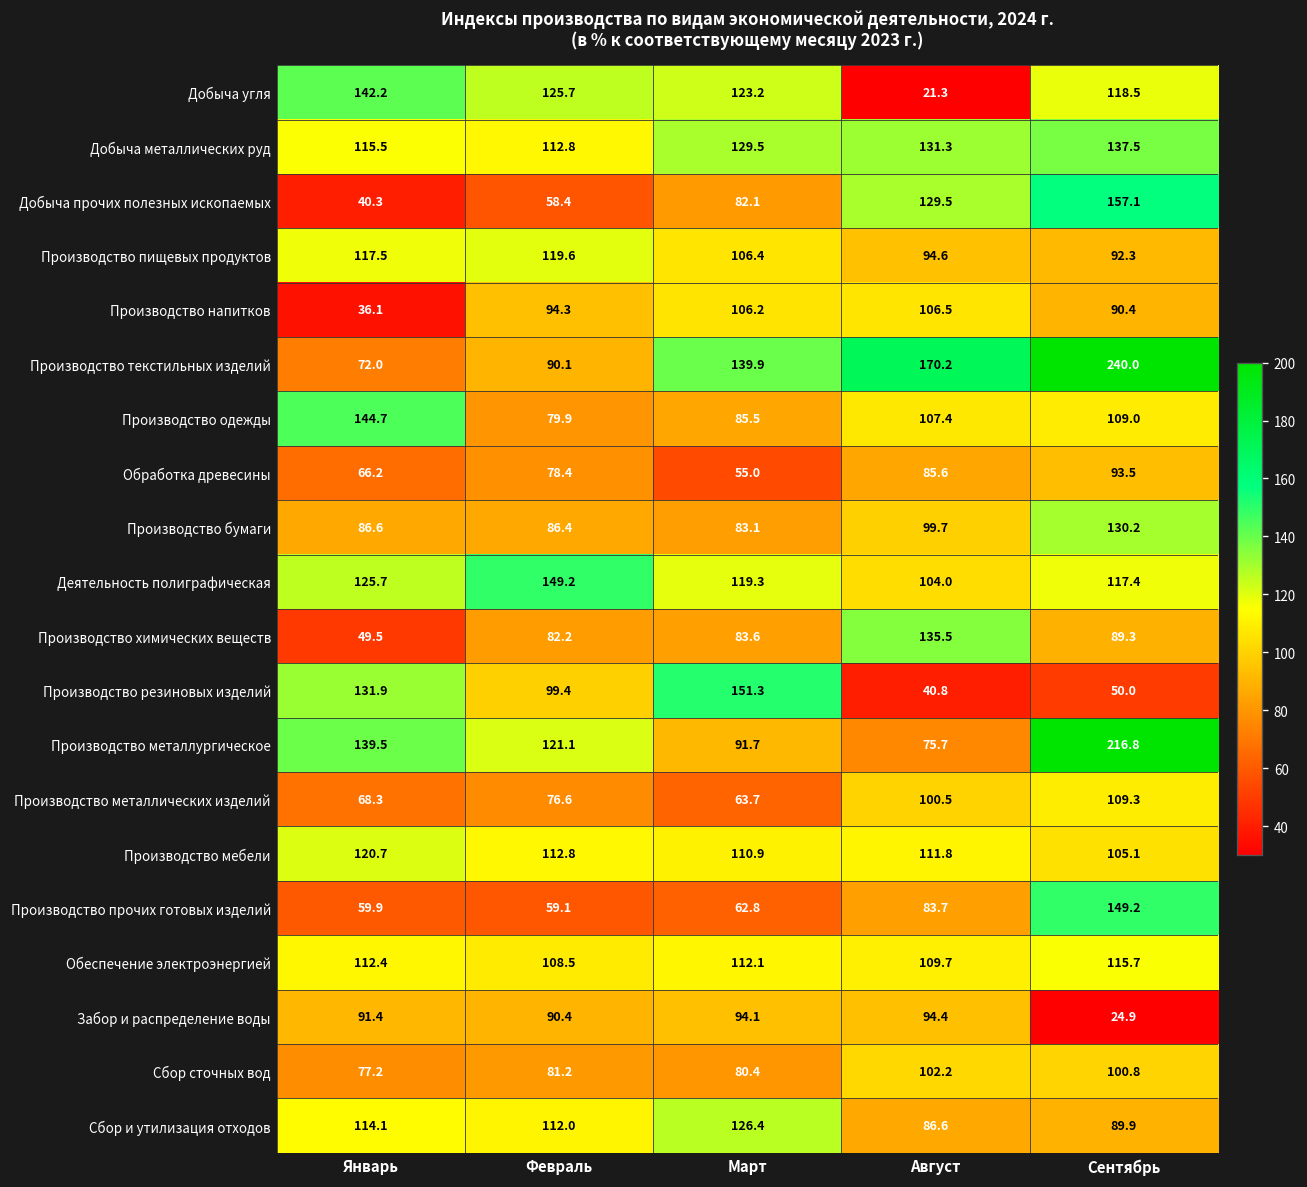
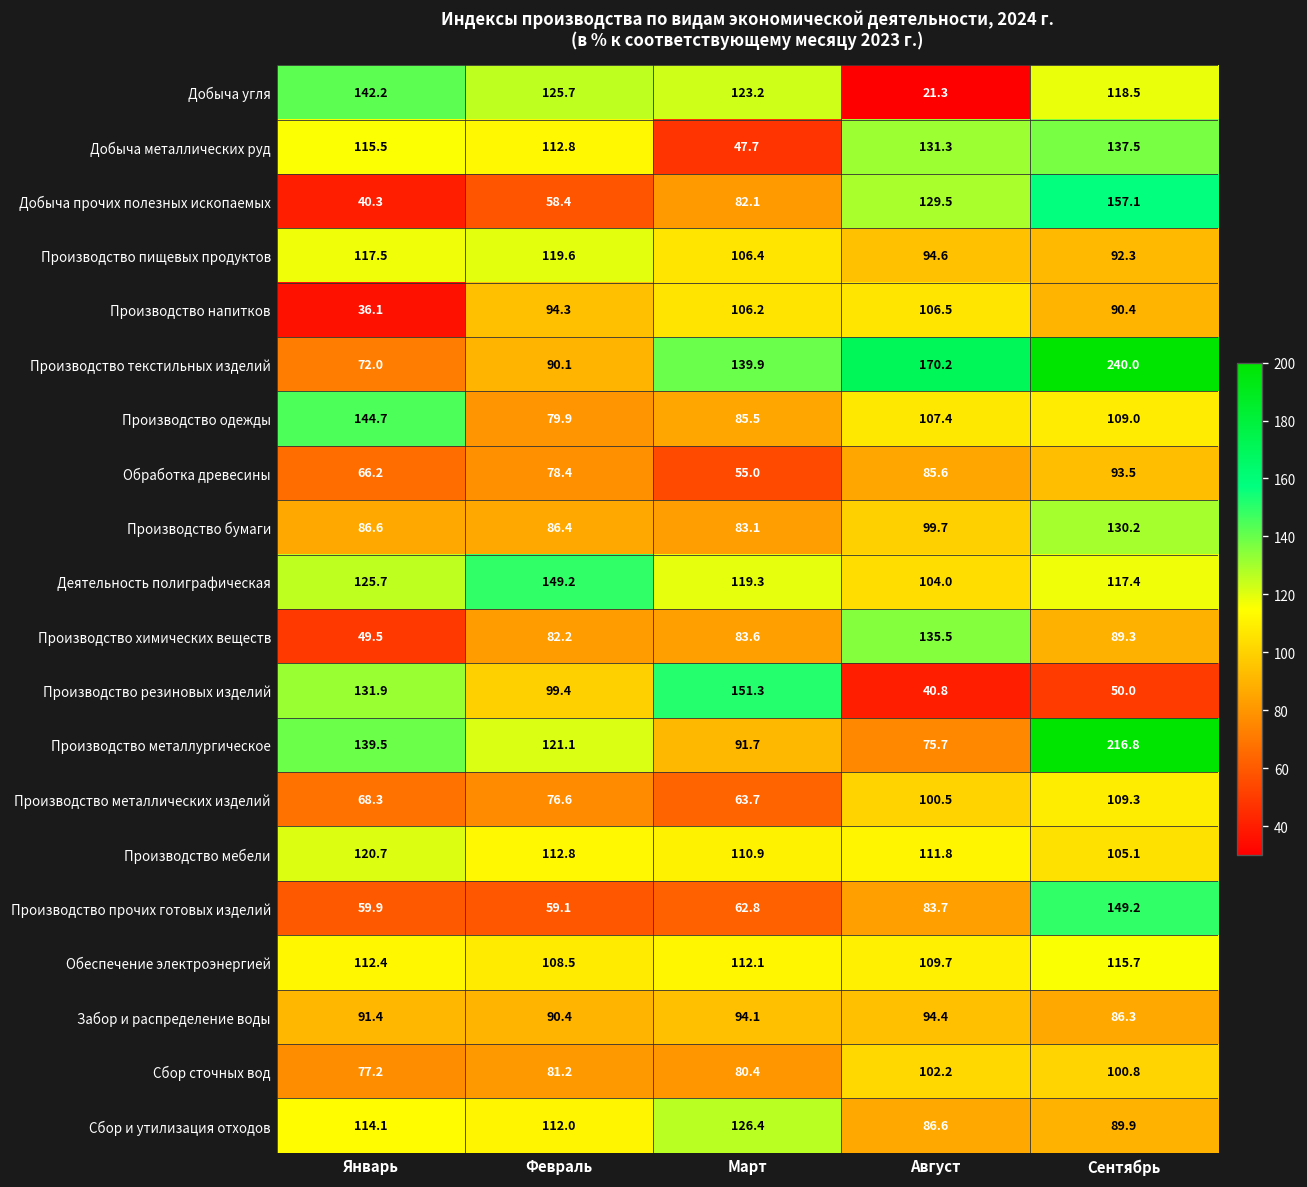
Добыча металлических руд, Март: 129.5 -> 47.7
Забор и распределение воды, Сентябрь: 24.9 -> 86.3
